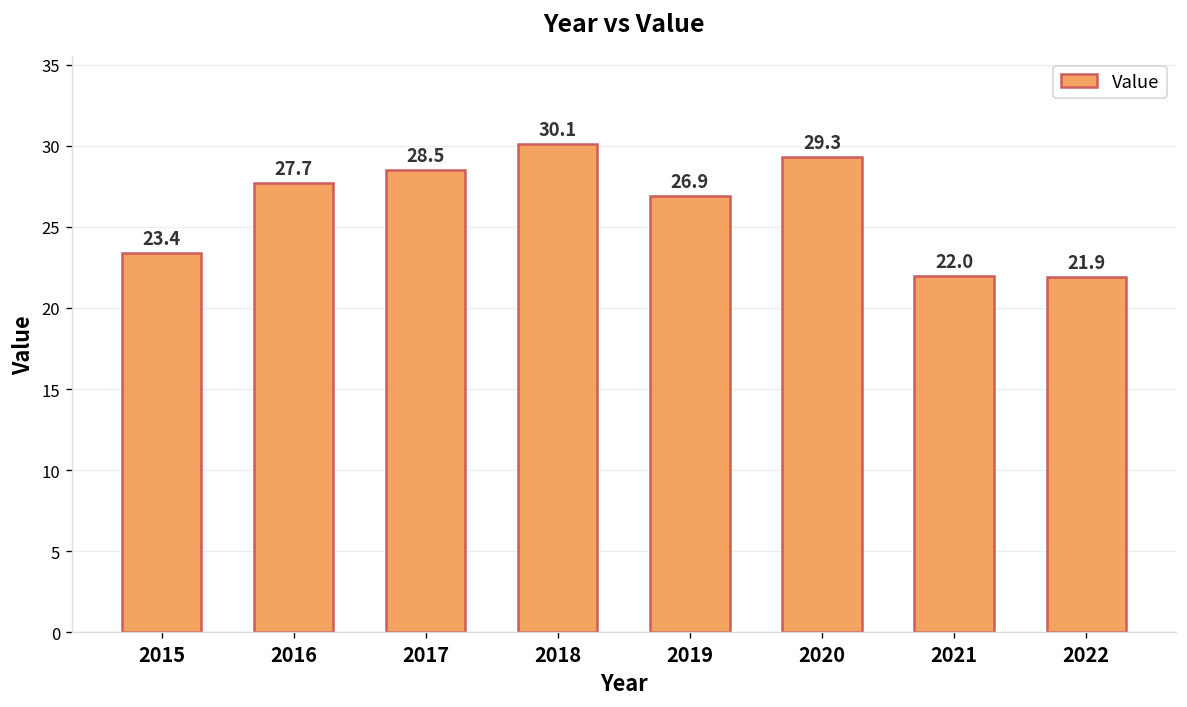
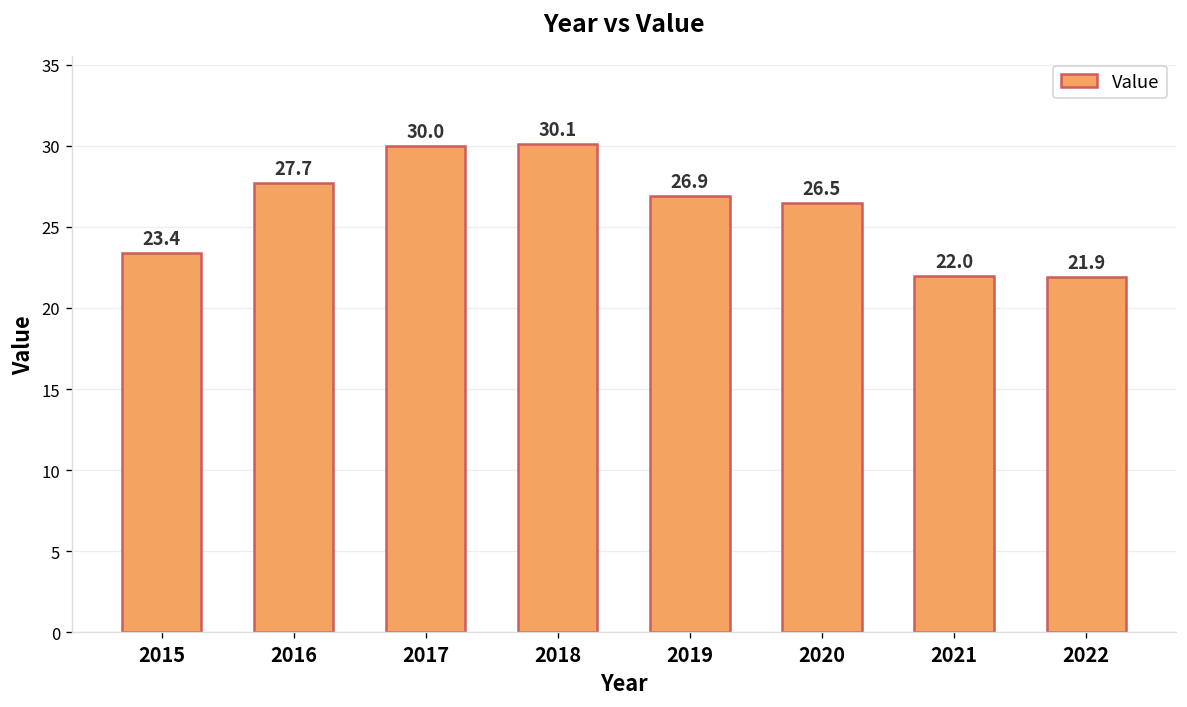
2017: 28.5 -> 30.0
2020: 29.3 -> 26.5
